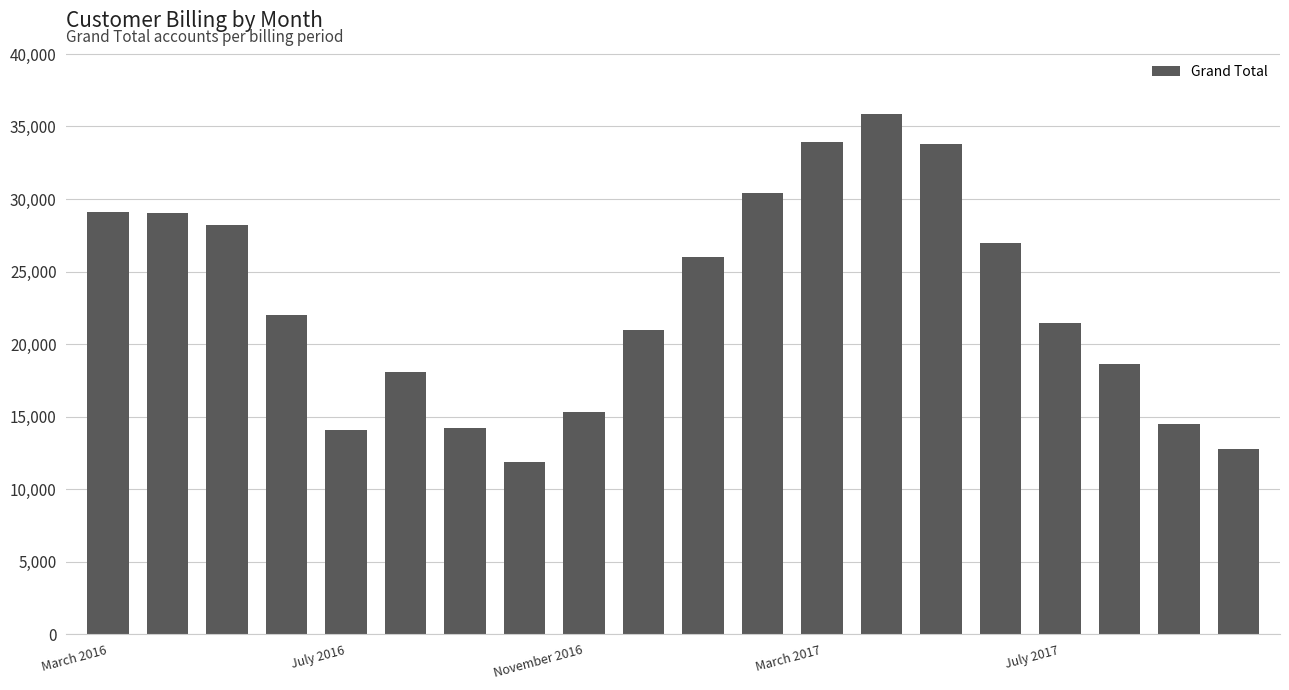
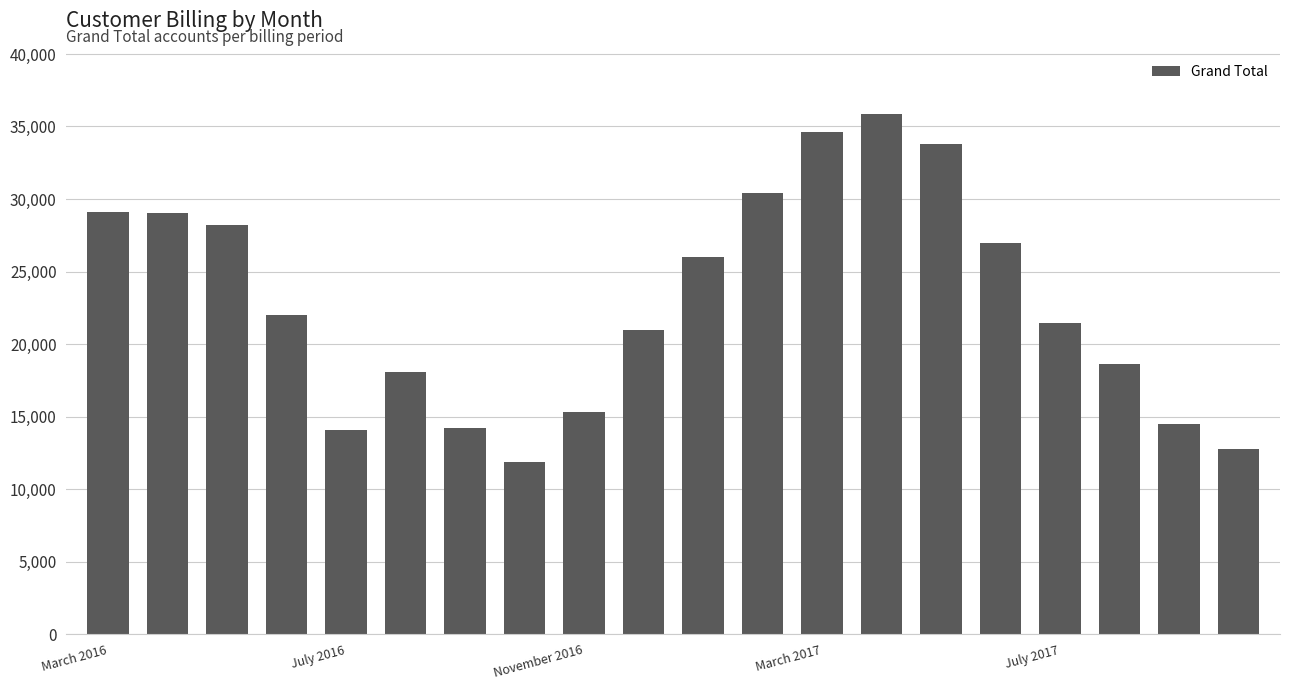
March 2017: 33,900 -> 34,600
